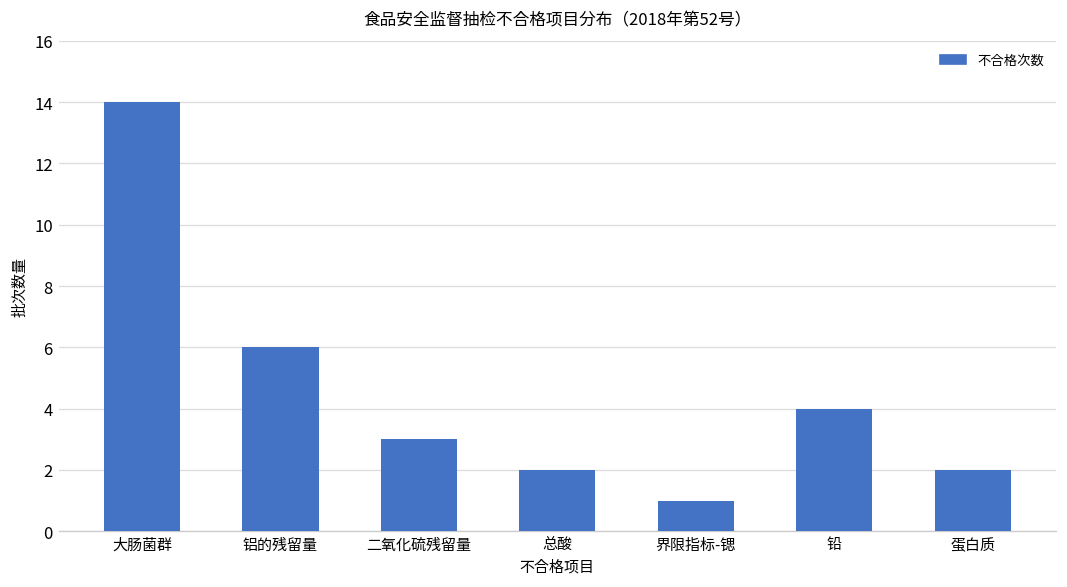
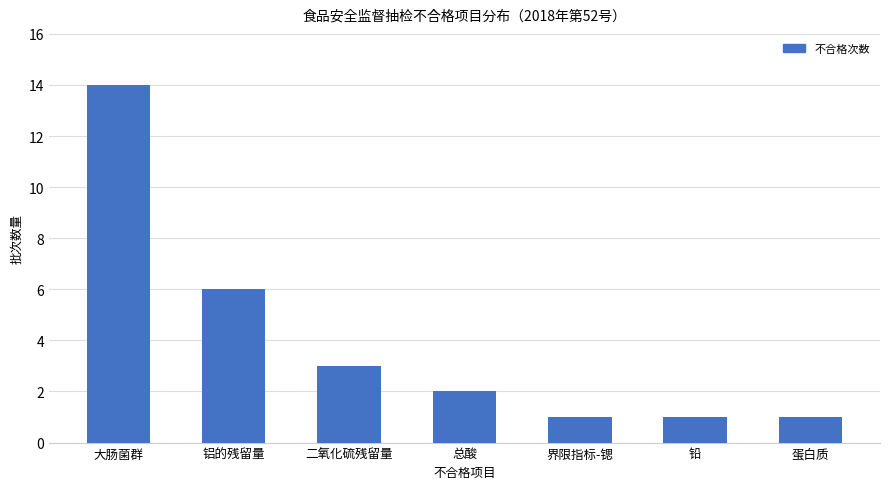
铅: 4 -> 1
蛋白质: 2 -> 1
